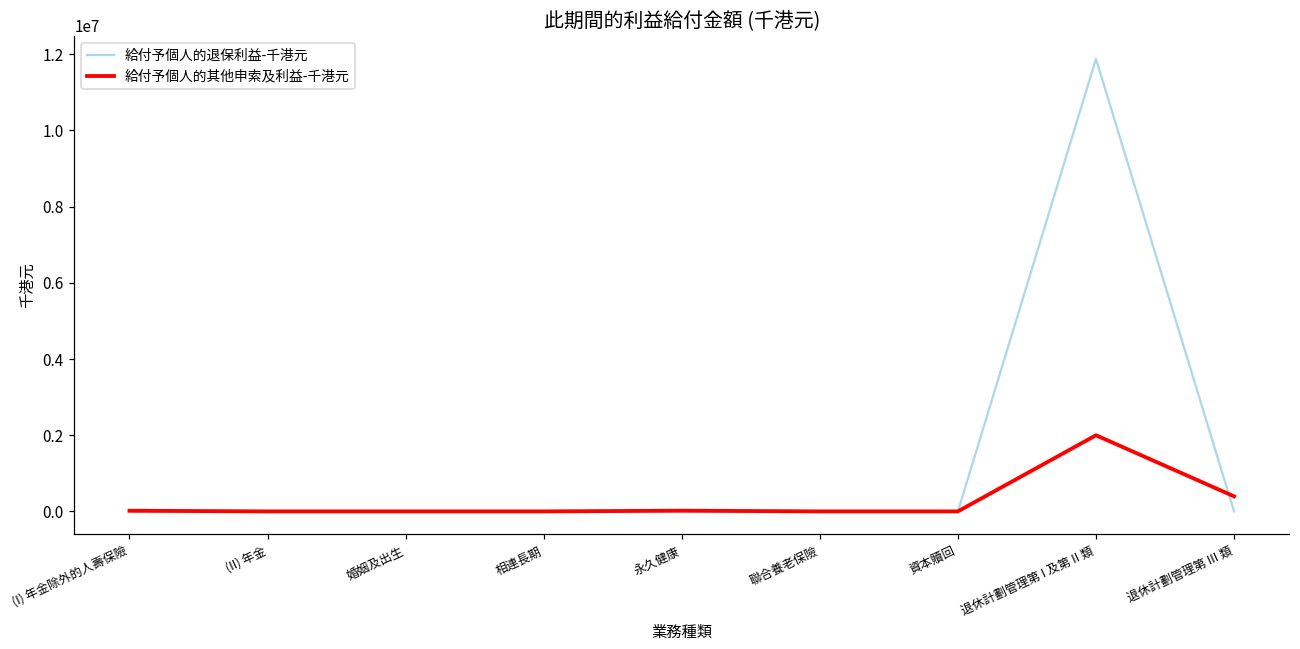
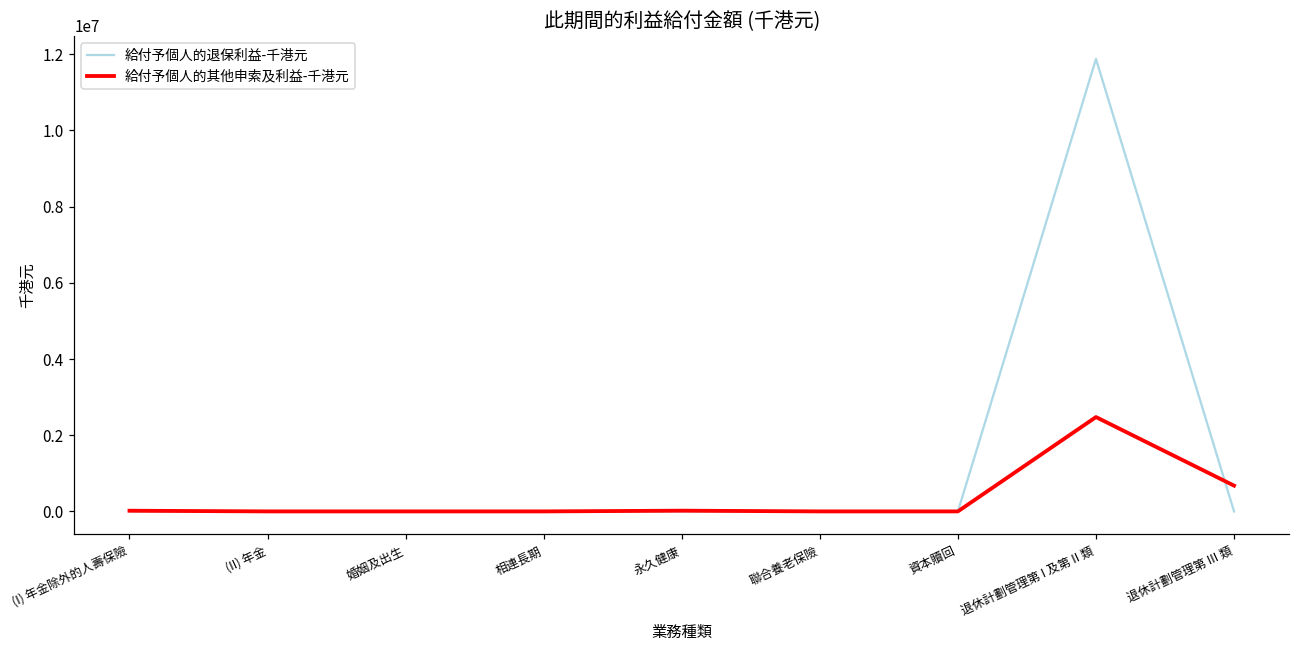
給付予個人的其他申索及利益-千港元, 退休計劃管理第 I 及第 II 類: 2000000 -> 2500000
給付予個人的其他申索及利益-千港元, 退休計劃管理第 III 類: 400000 -> 700000
